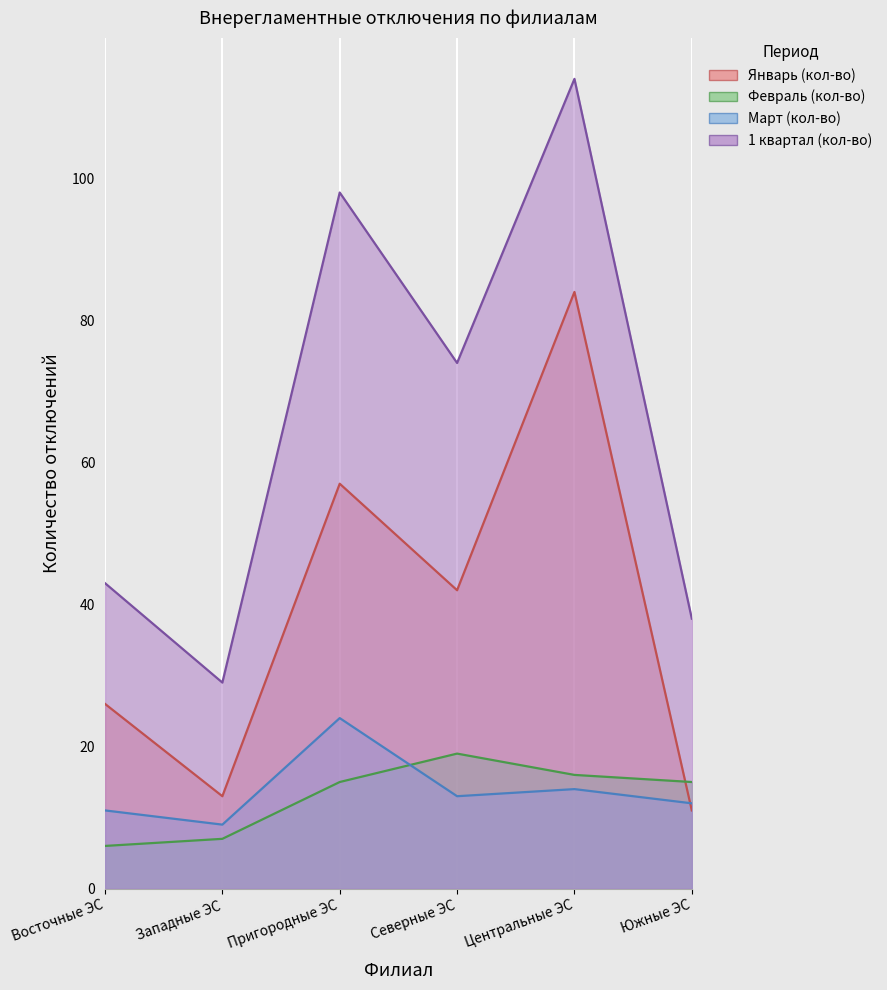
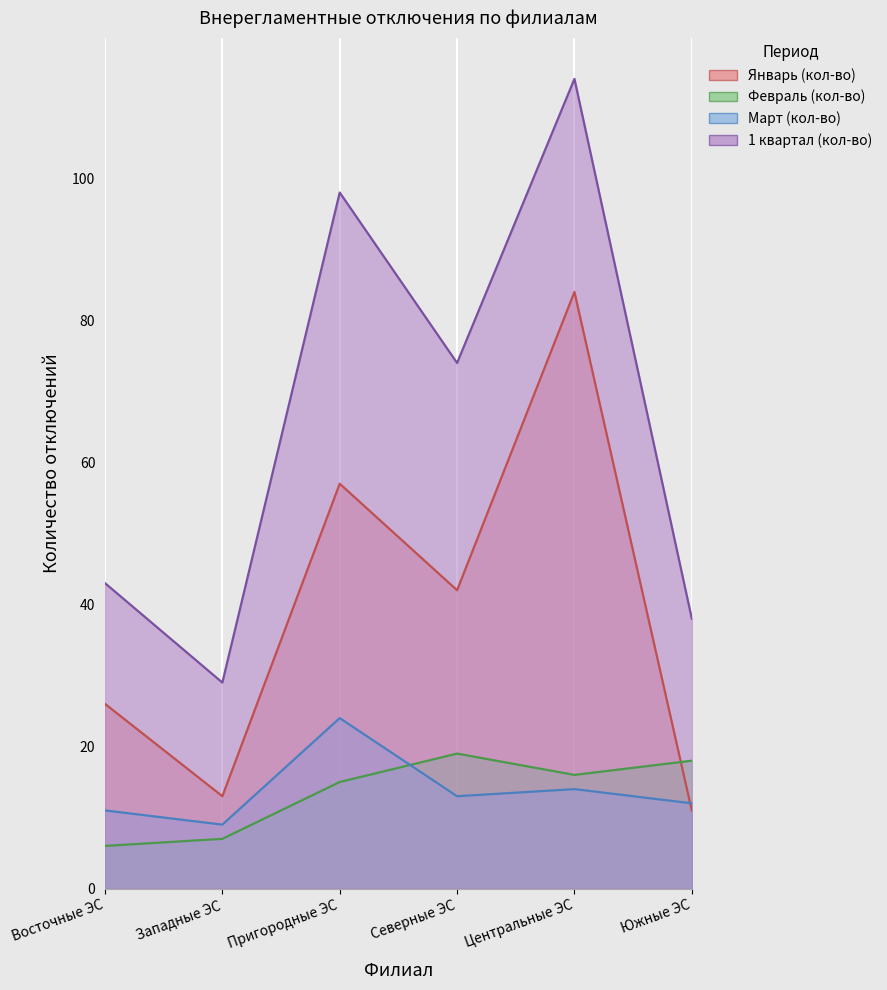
Февраль (кол-во), Южные ЭС: 15 -> 18
